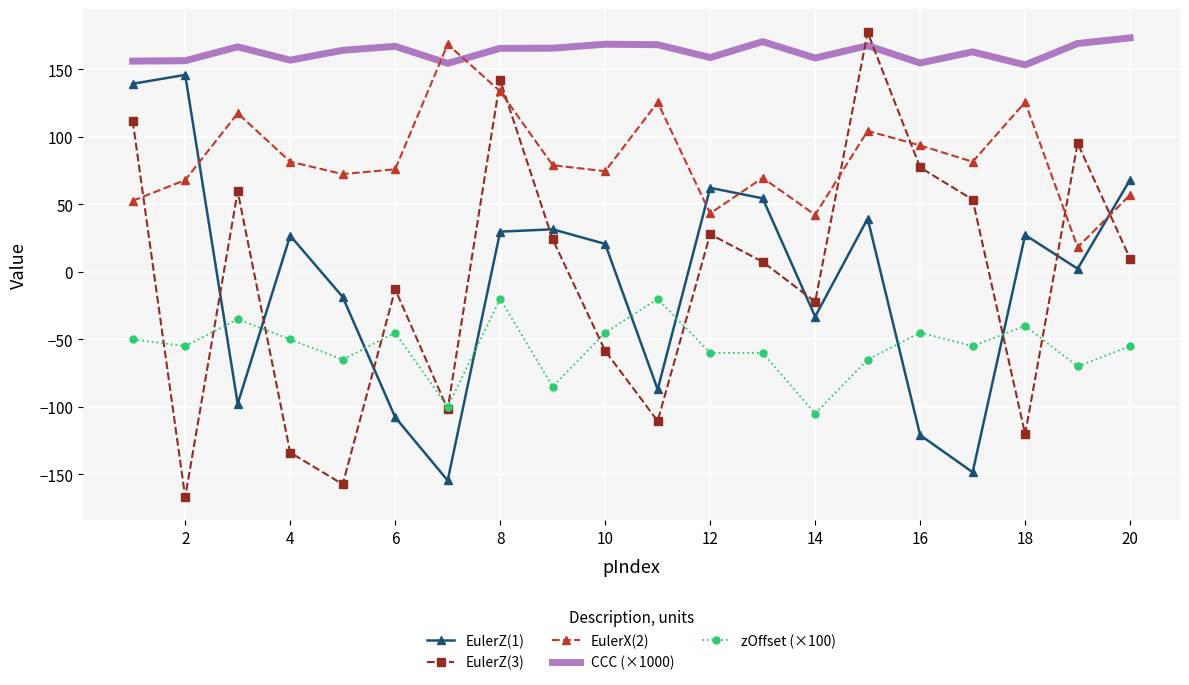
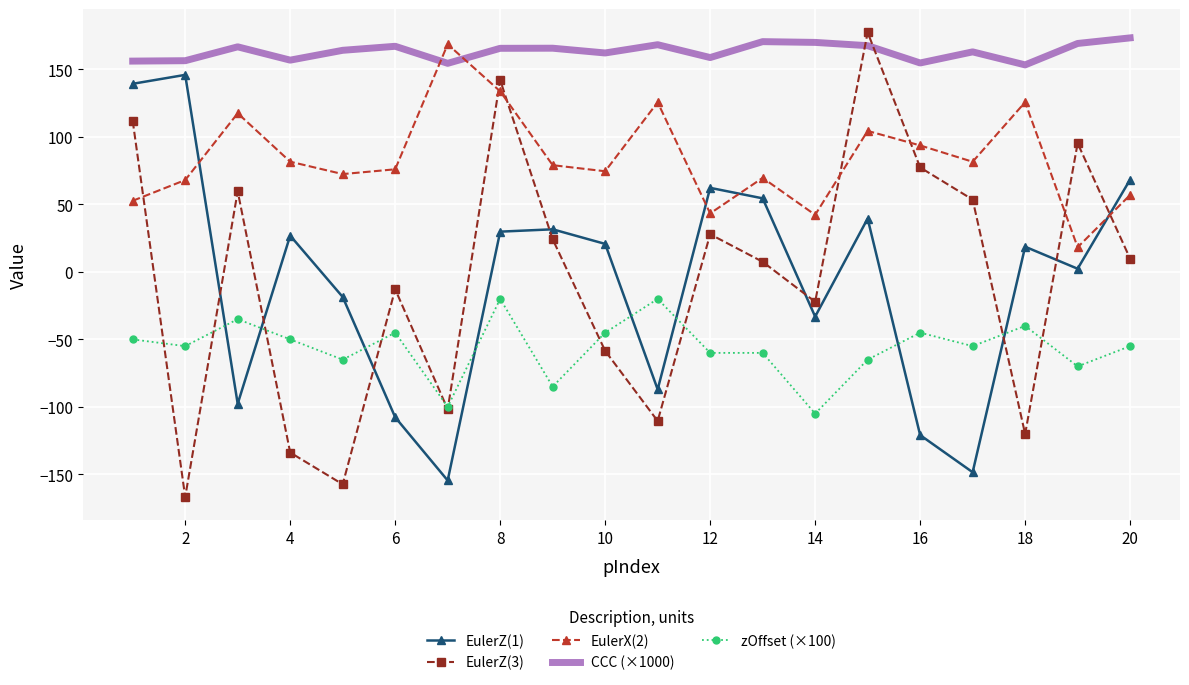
CCC (×1000), 10: 169 -> 162
CCC (×1000), 14: 158 -> 170
EulerZ(1), 18: 27 -> 19
